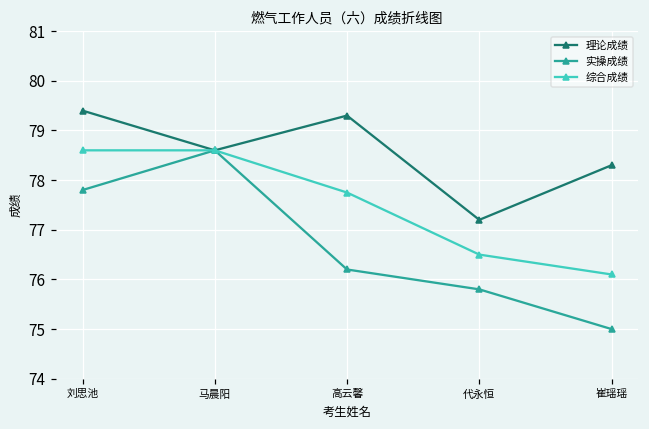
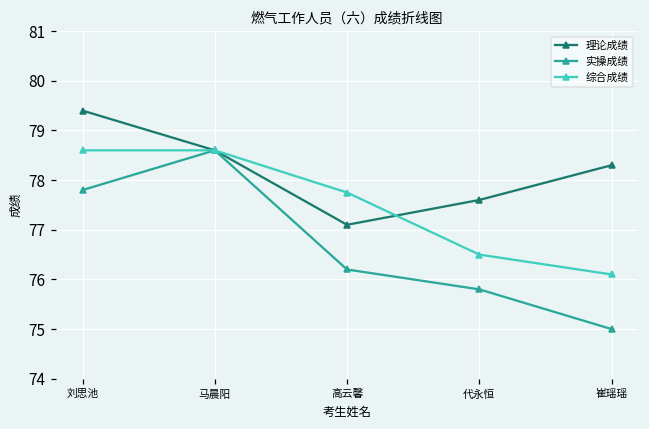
理论成绩, 高云馨: 79.3 -> 77.1
理论成绩, 代永恒: 77.2 -> 77.6
